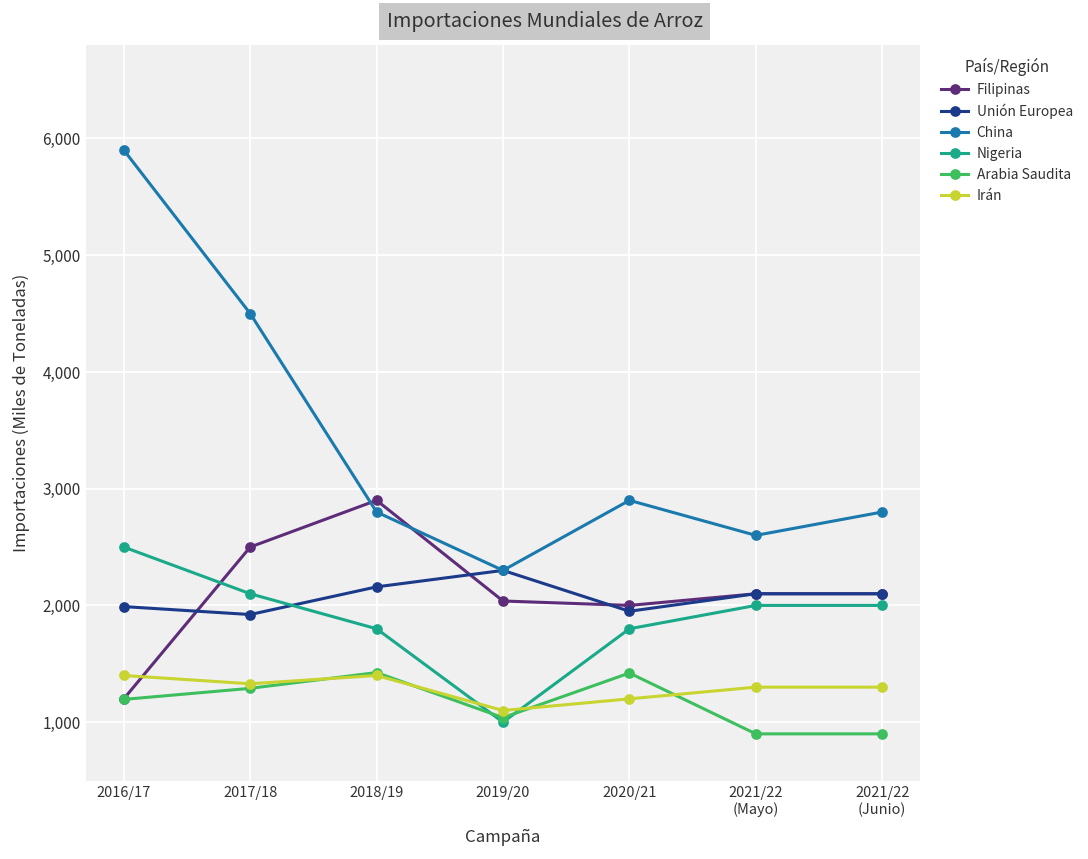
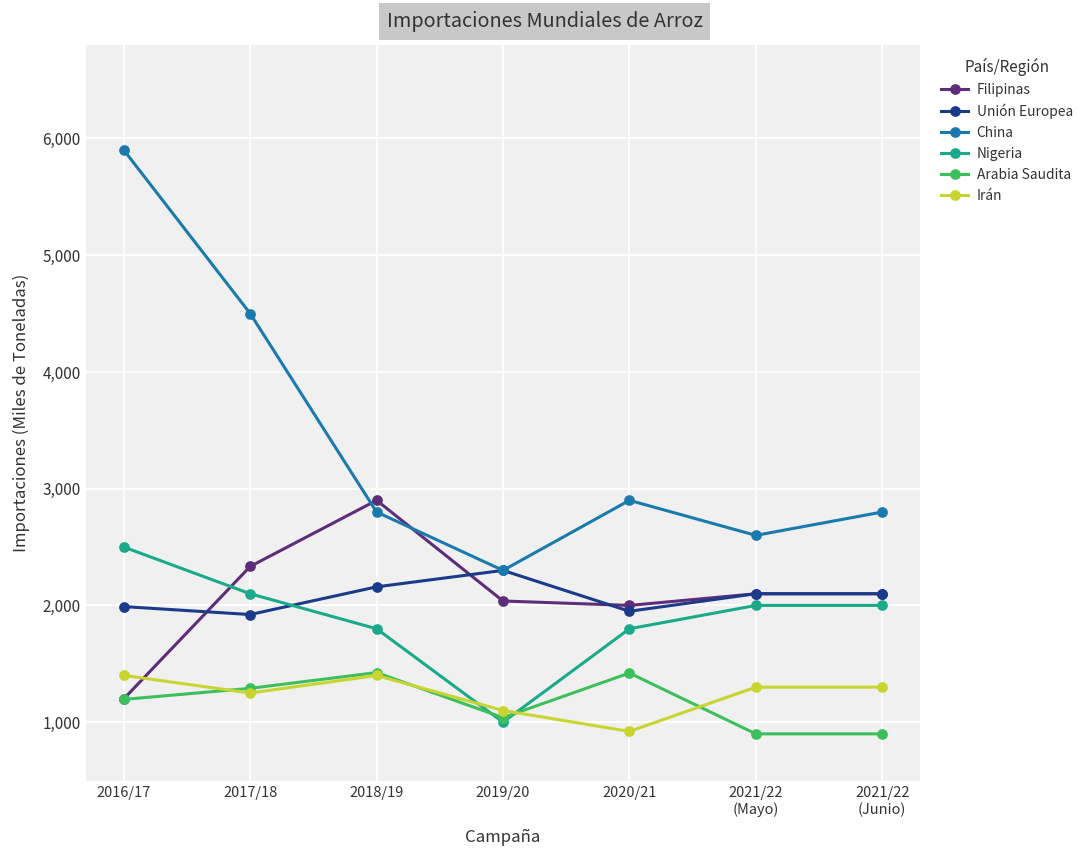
Filipinas, 2017/18: 2,500 -> 2,330
Irán, 2017/18: 1,330 -> 1,250
Irán, 2020/21: 1,200 -> 920
